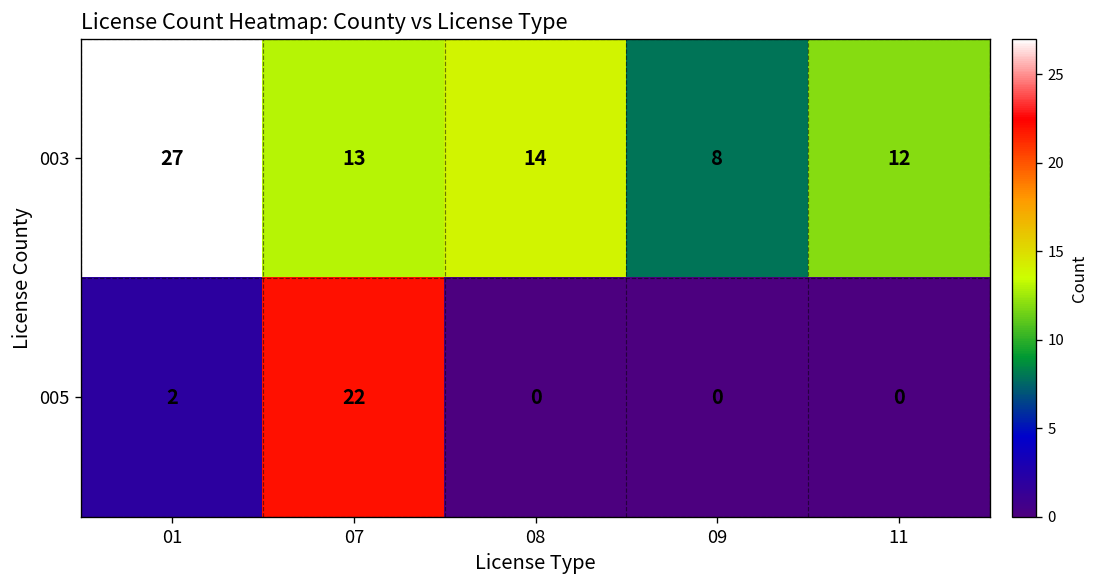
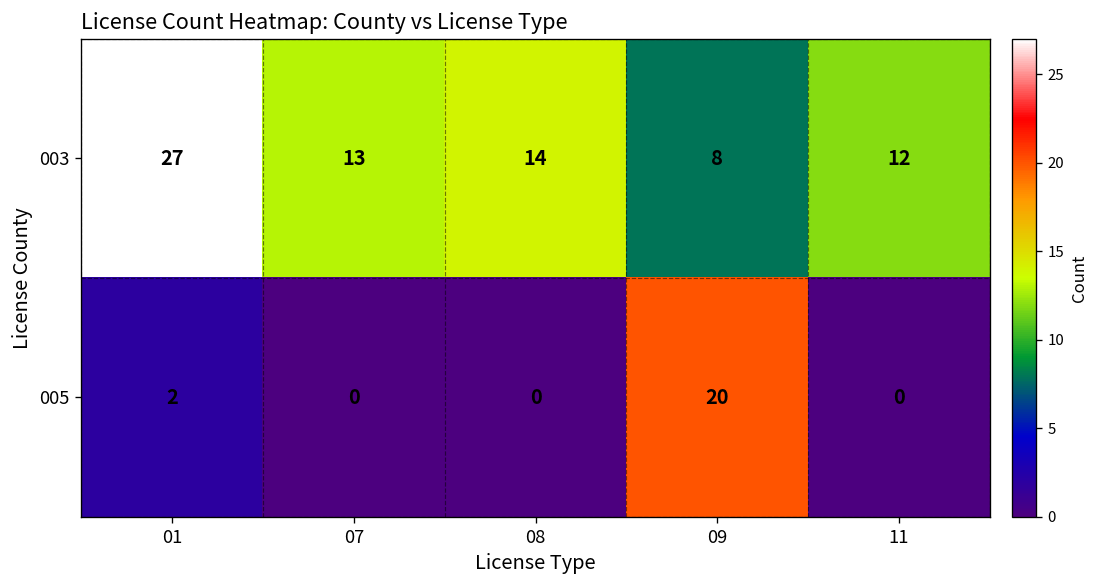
005, 07: 22 -> 0
005, 09: 0 -> 20
